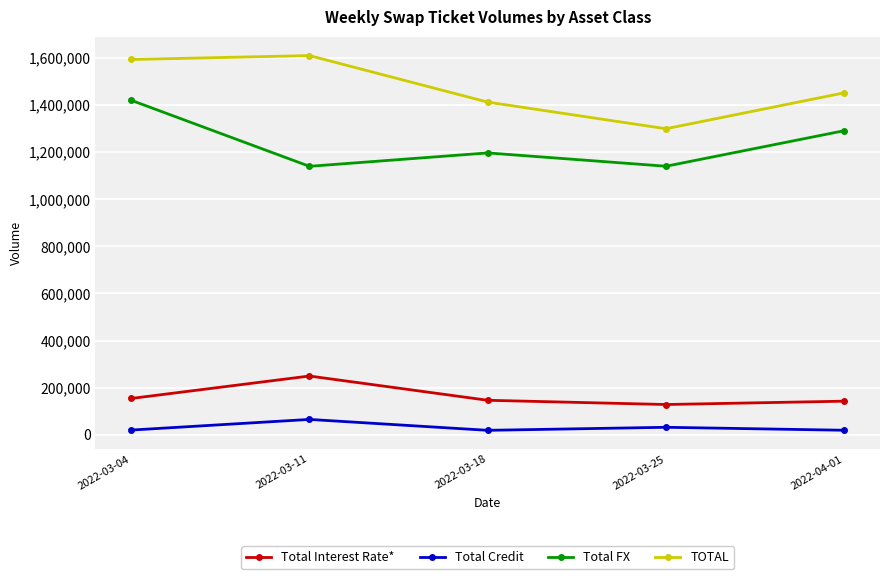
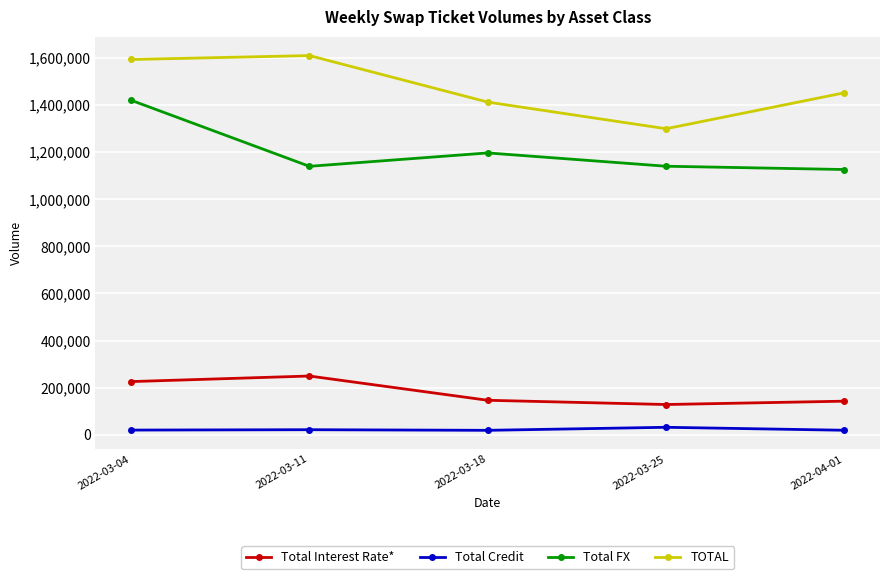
Total Interest Rate*, 2022-03-04: 150,000 -> 230,000
Total Credit, 2022-03-11: 60,000 -> 20,000
Total FX, 2022-04-01: 1,290,000 -> 1,130,000
